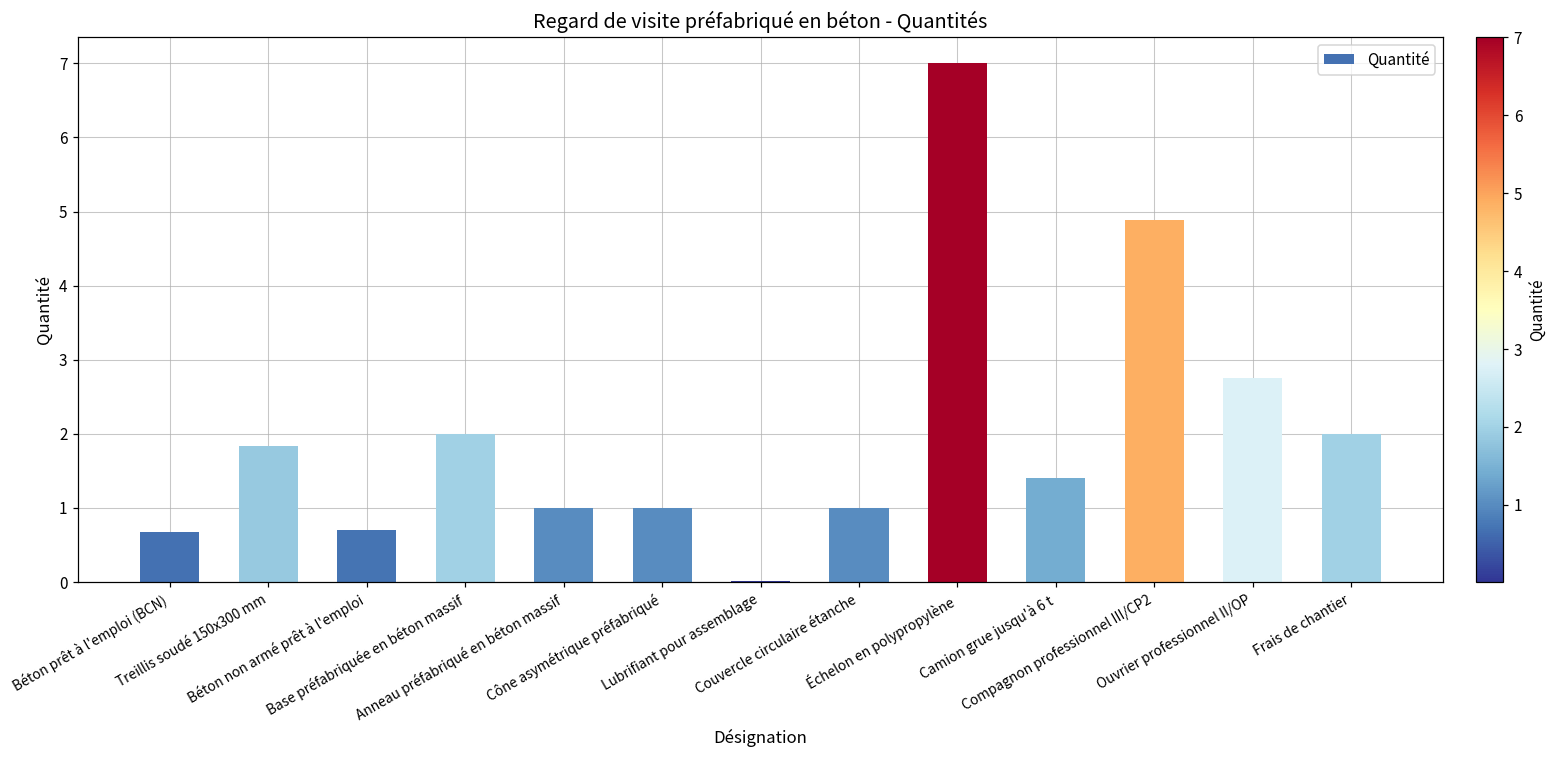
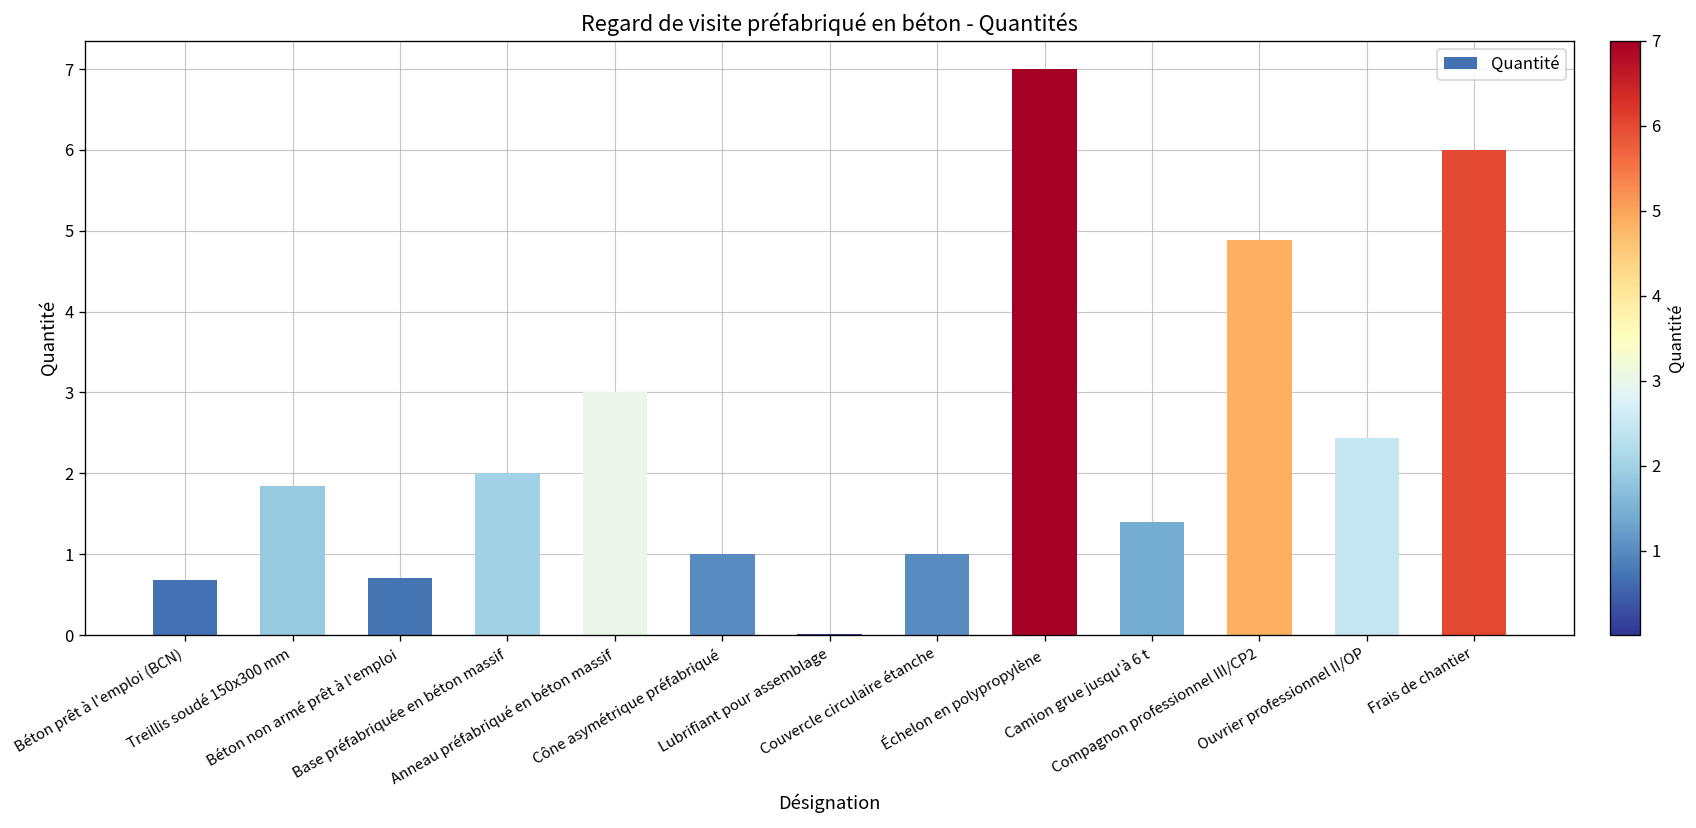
Anneau préfabriqué en béton massif: 1 -> 3
Ouvrier professionnel II/OP: 2.8 -> 2.4
Frais de chantier: 2 -> 6
